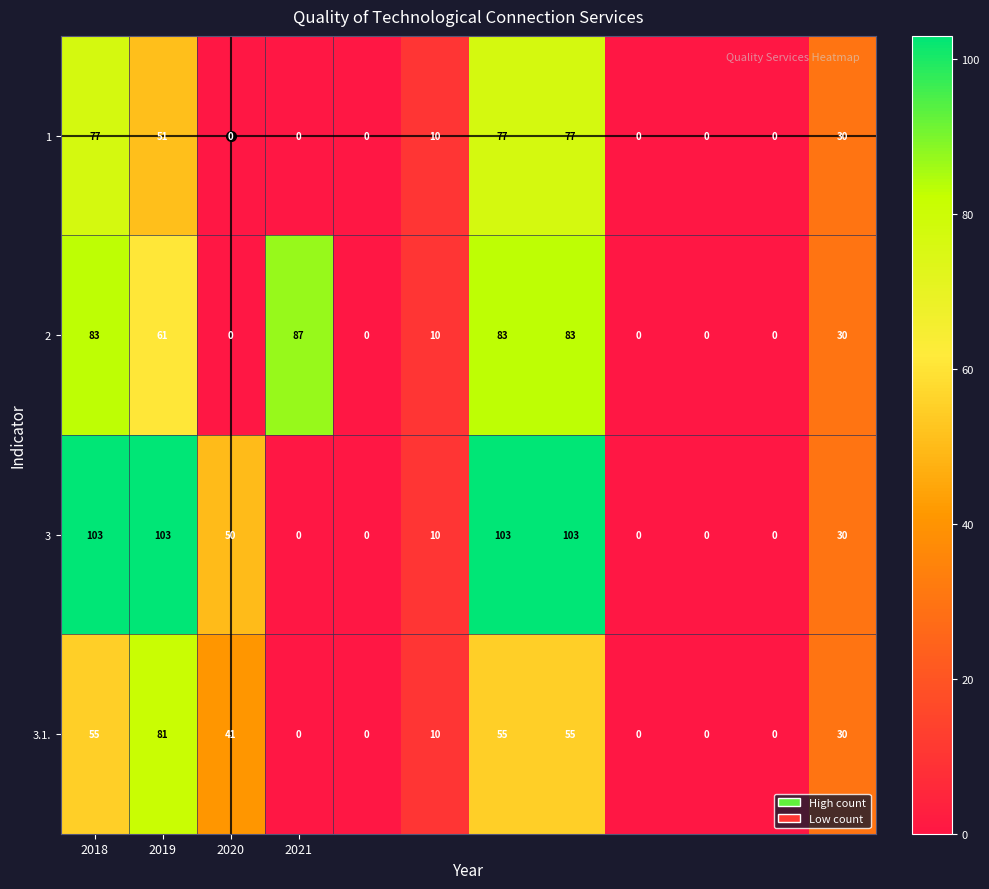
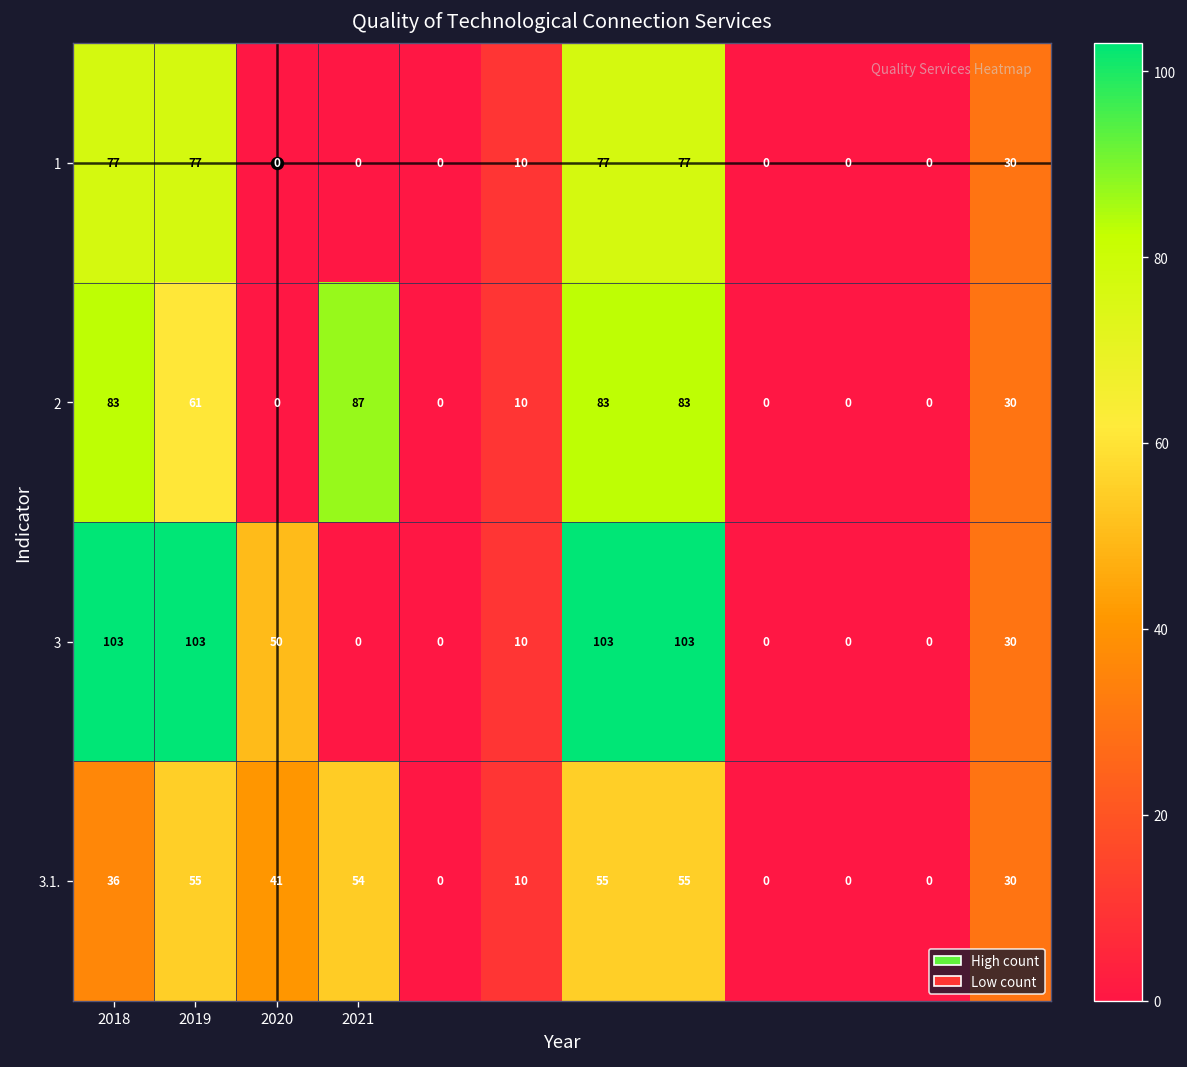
1, 2019: 51 -> 77
3.1., 2018: 55 -> 36
3.1., 2019: 81 -> 55
3.1., 2021: 0 -> 54
